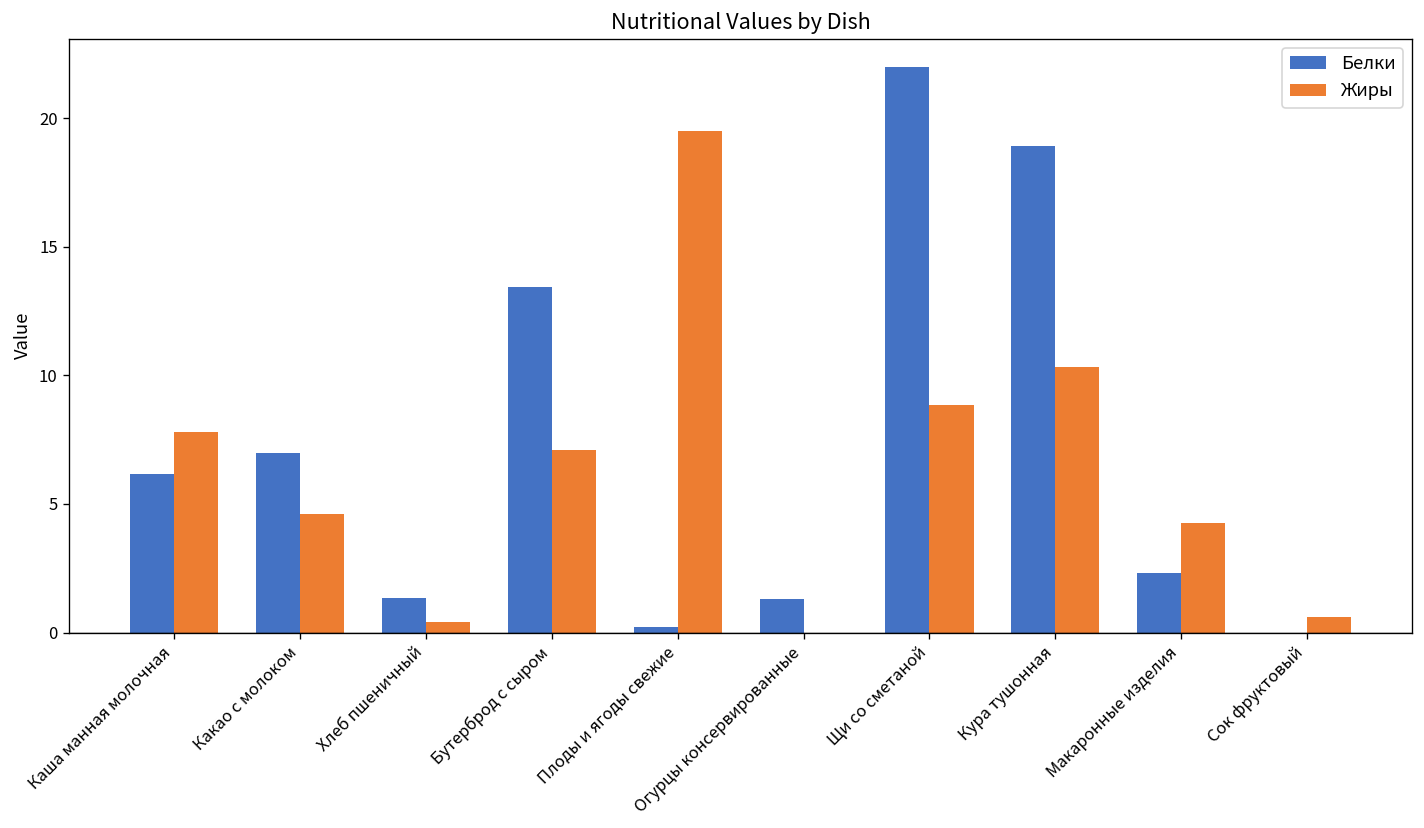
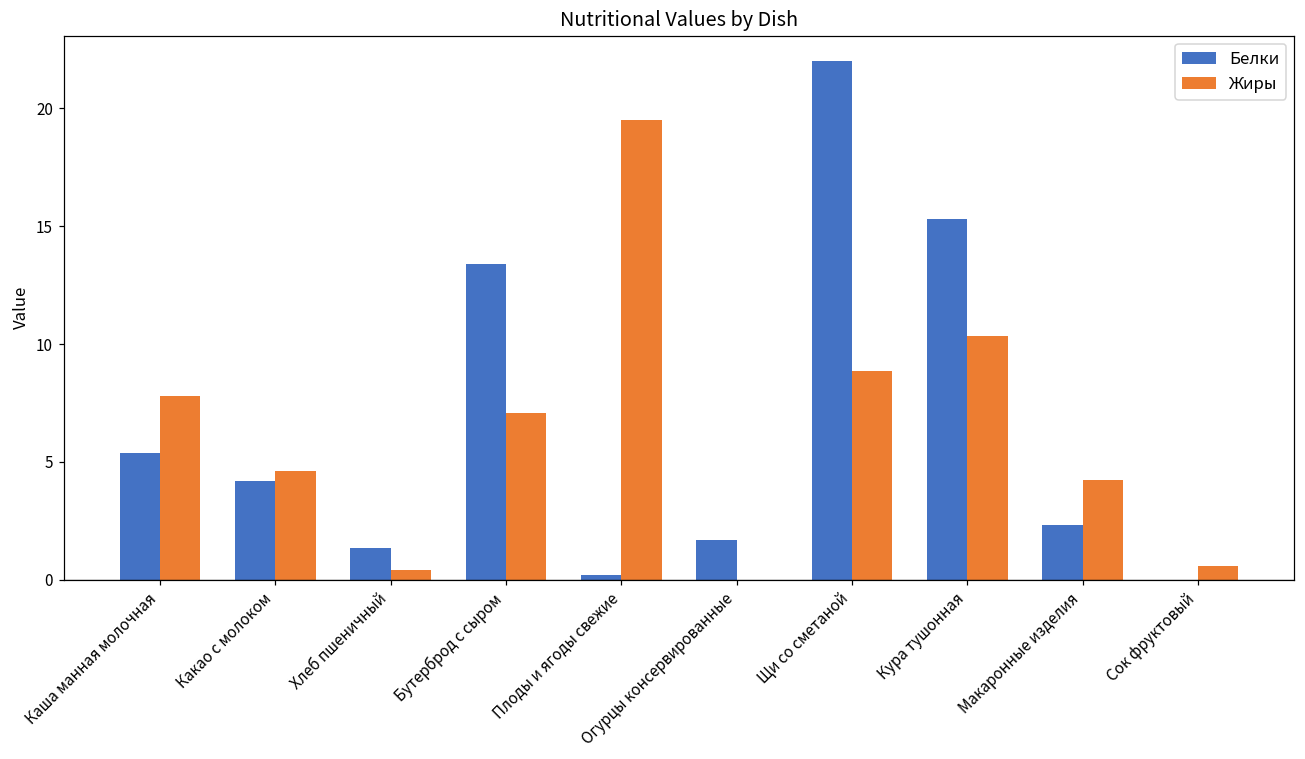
Белки, Каша манная молочная: 6.2 -> 5.4
Белки, Какао с молоком: 7.0 -> 4.2
Белки, Огурцы консервированные: 1.3 -> 1.7
Белки, Кура тушонная: 18.9 -> 15.3
